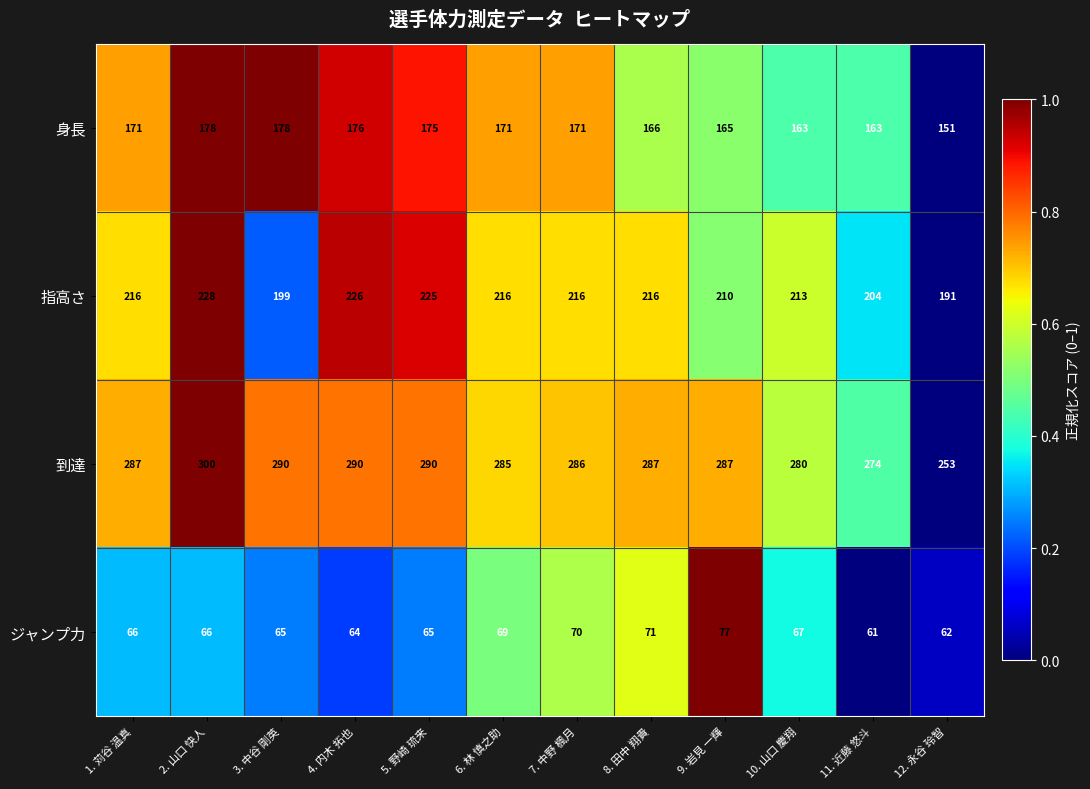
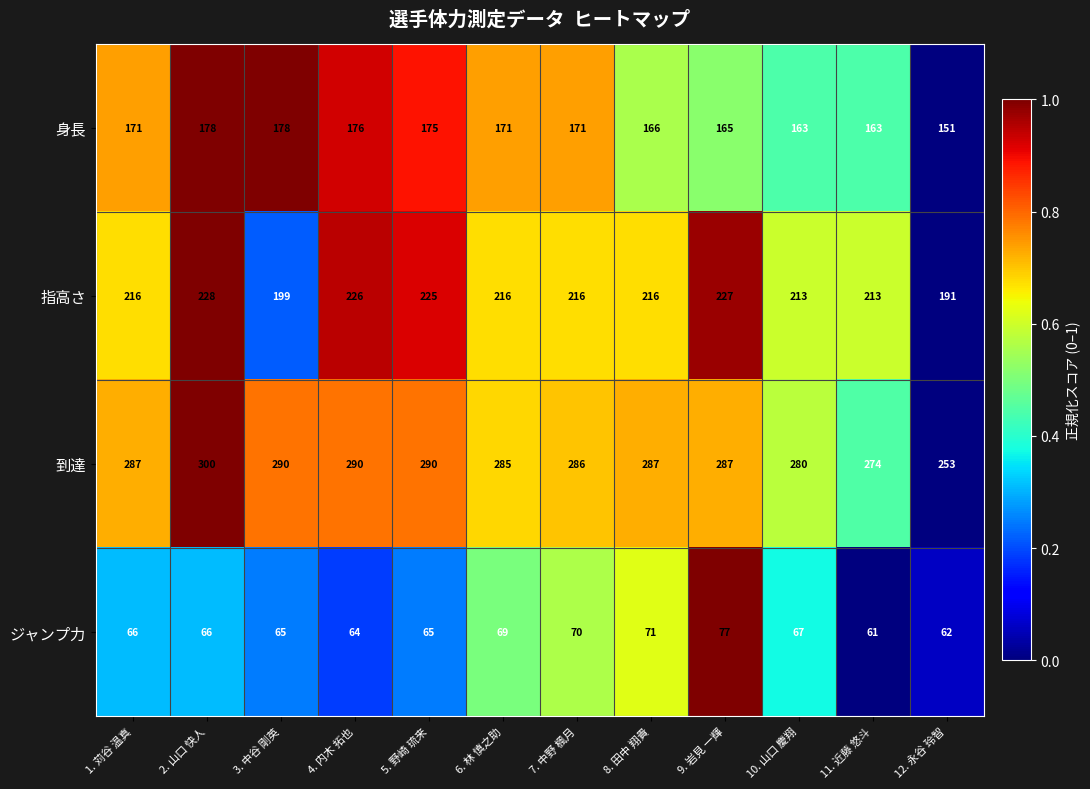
指高さ, 9. 岩見 一輝: 210 -> 227
指高さ, 11. 近藤 悠斗: 204 -> 213
